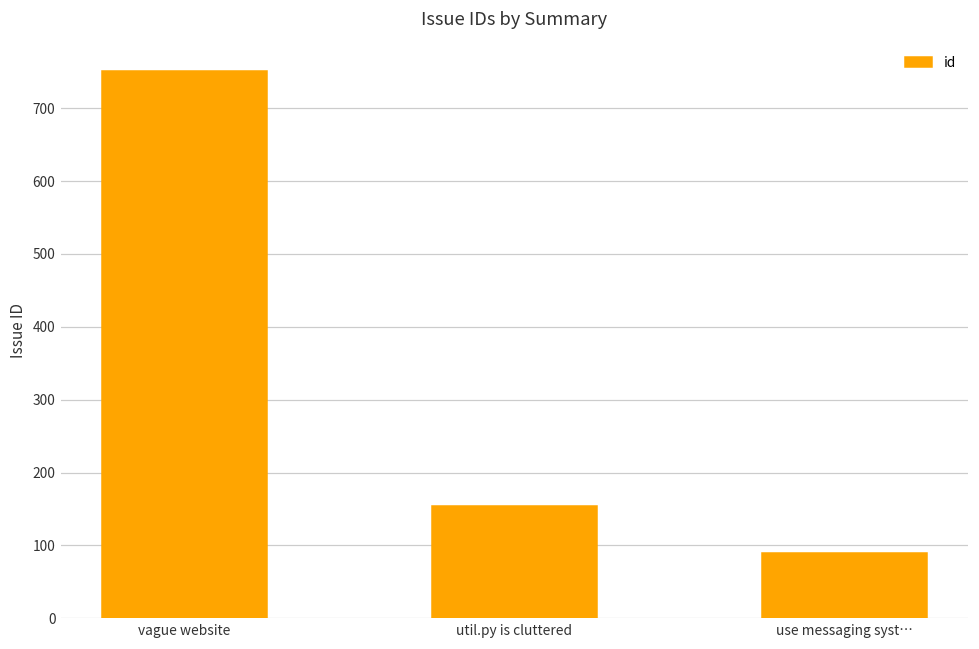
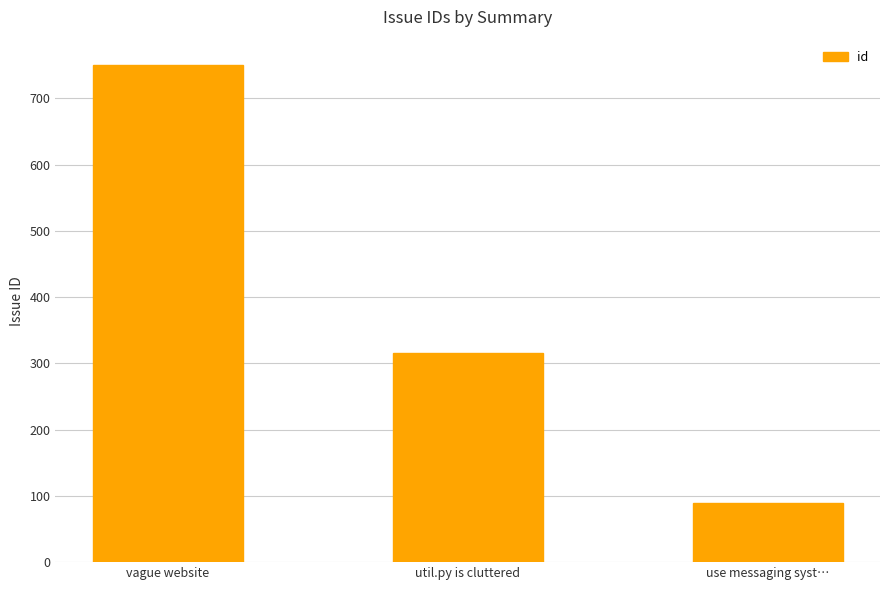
util.py is cluttered: 150 -> 320
